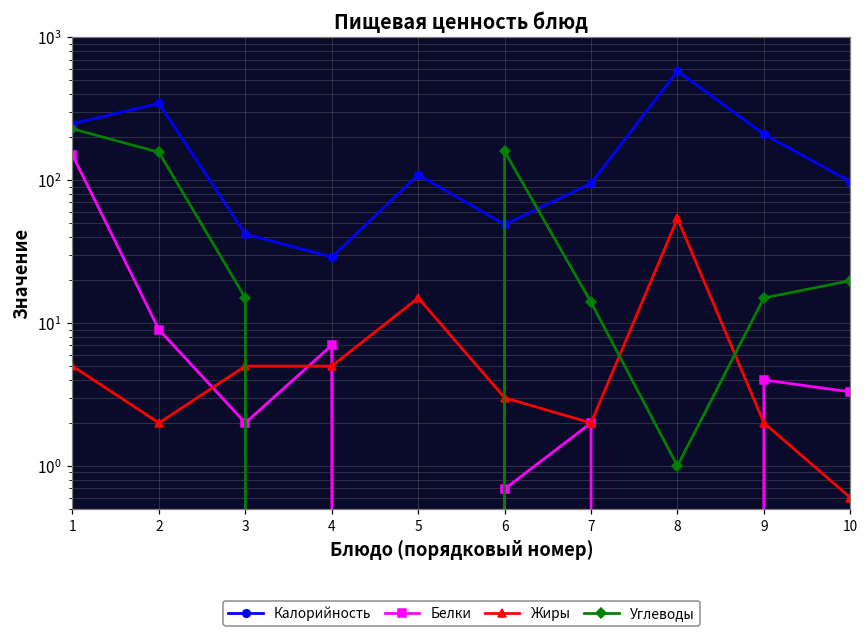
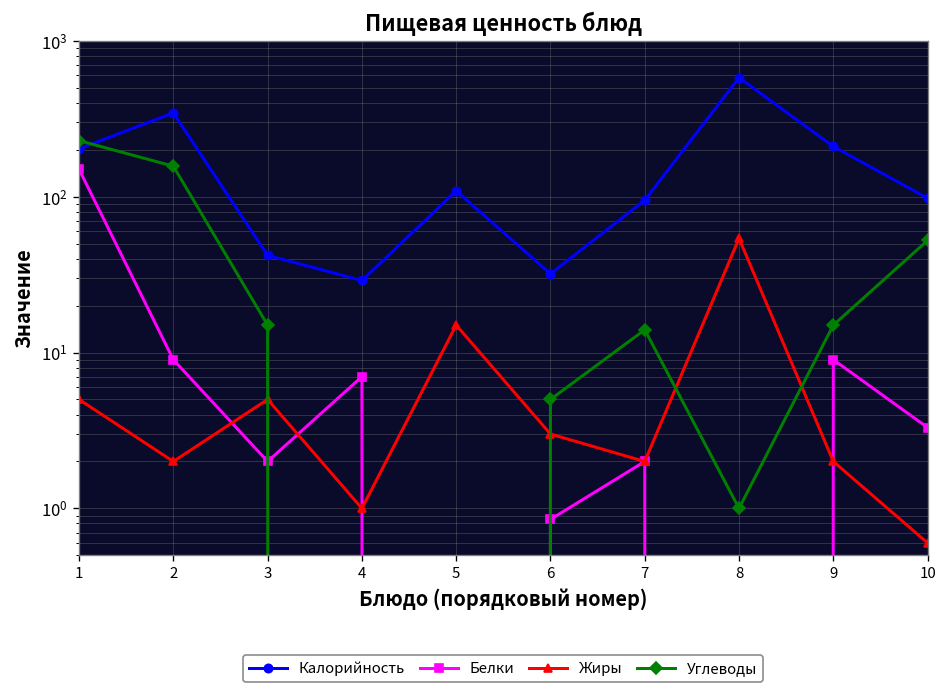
Калорийность, 1: 250 -> 200
Жиры, 4: 5 -> 1
Калорийность, 6: 49 -> 32
Белки, 6: 0.7 -> 0.9
Углеводы, 6: 160 -> 5
Белки, 9: 4 -> 9
Углеводы, 10: 20 -> 52
